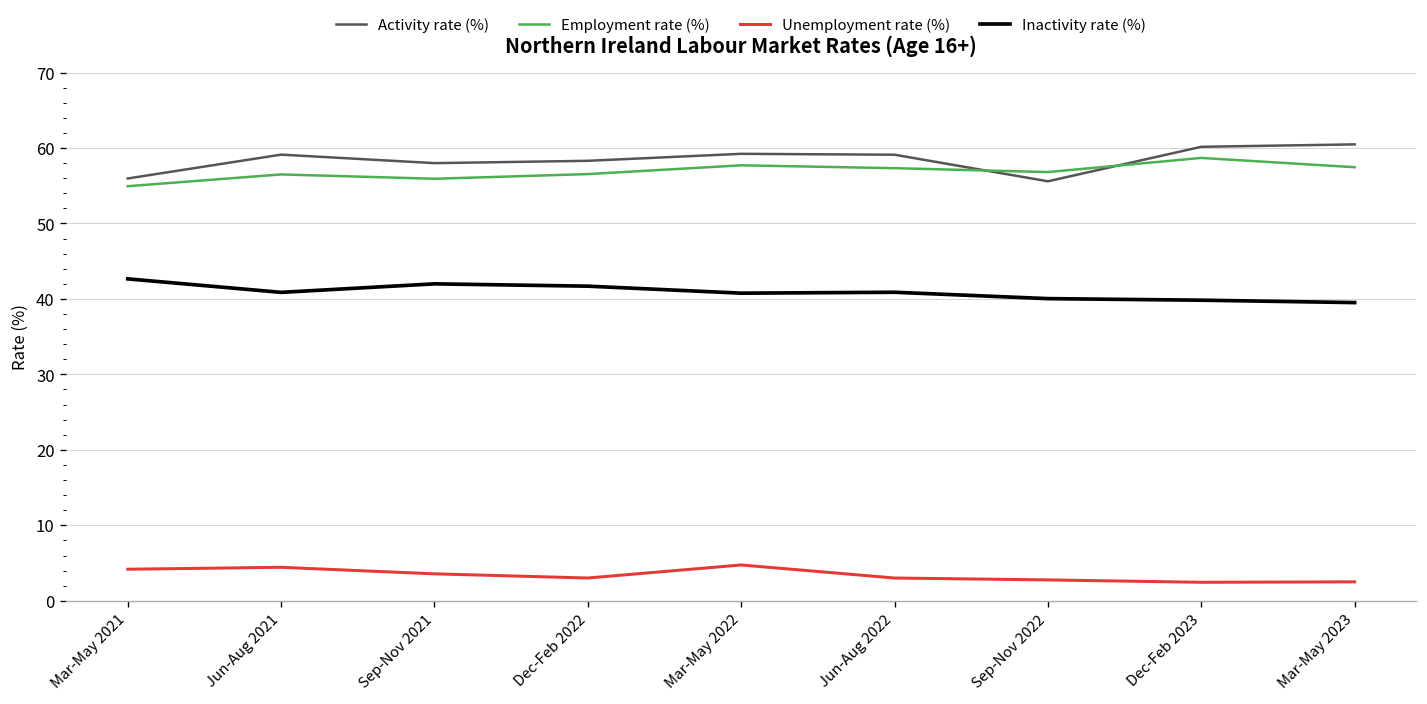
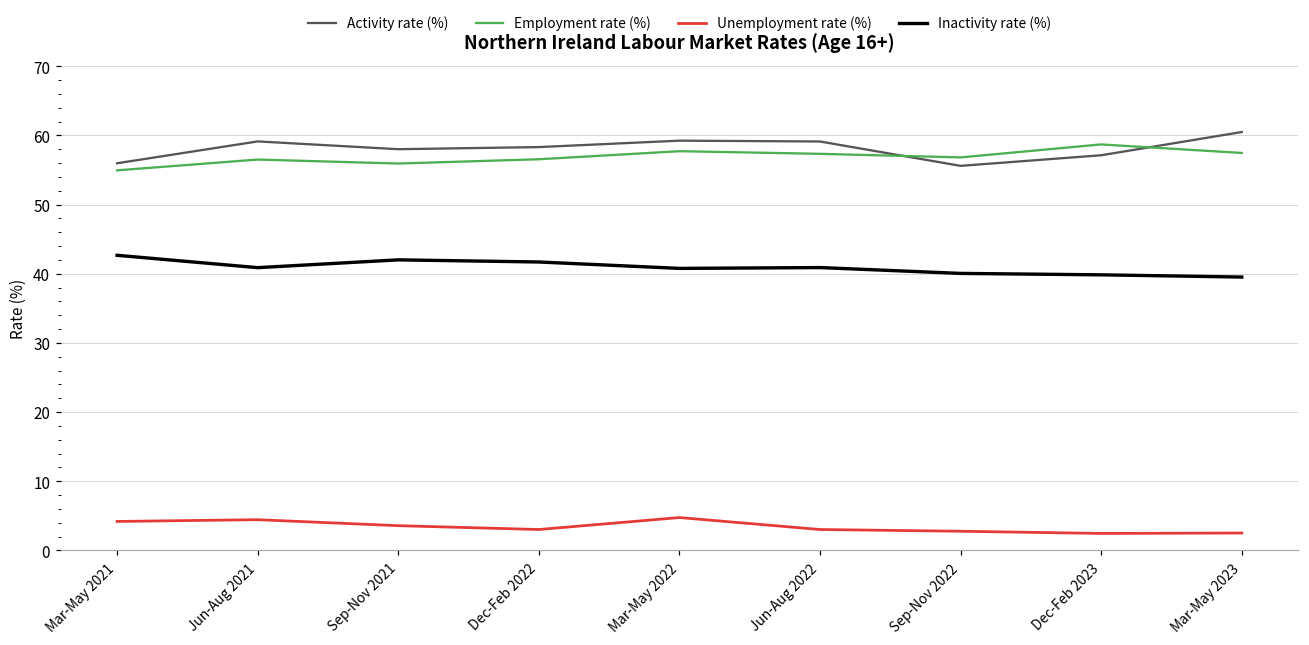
Activity rate (%), Dec-Feb 2023: 60 -> 57
